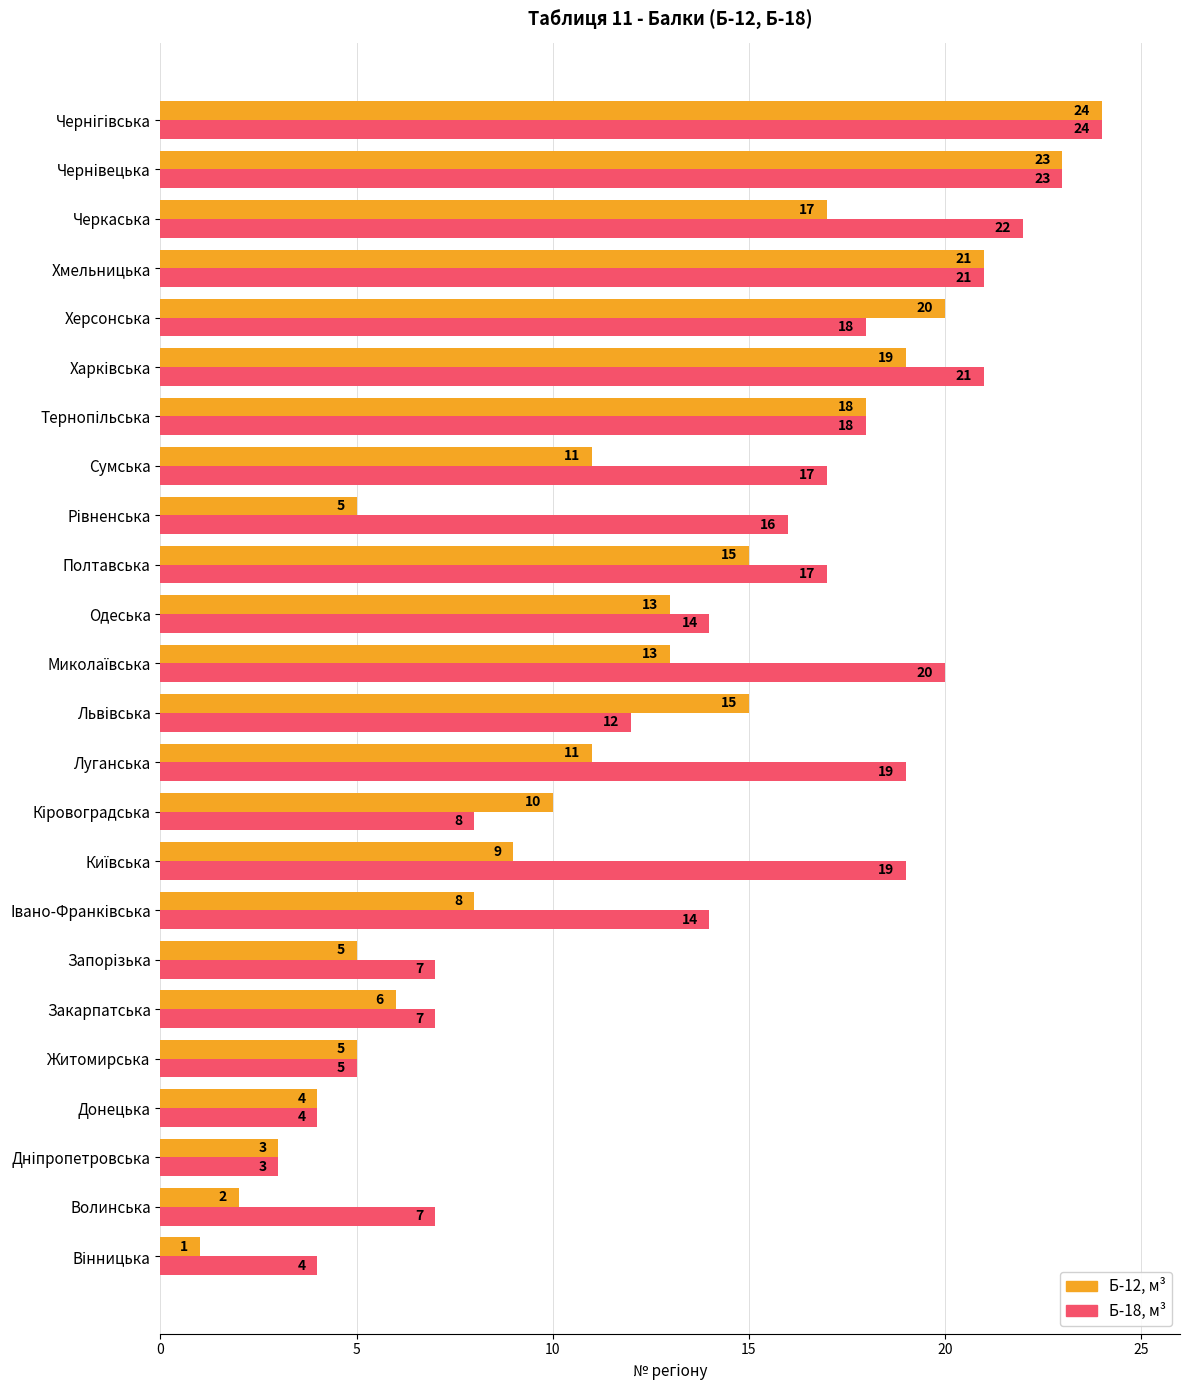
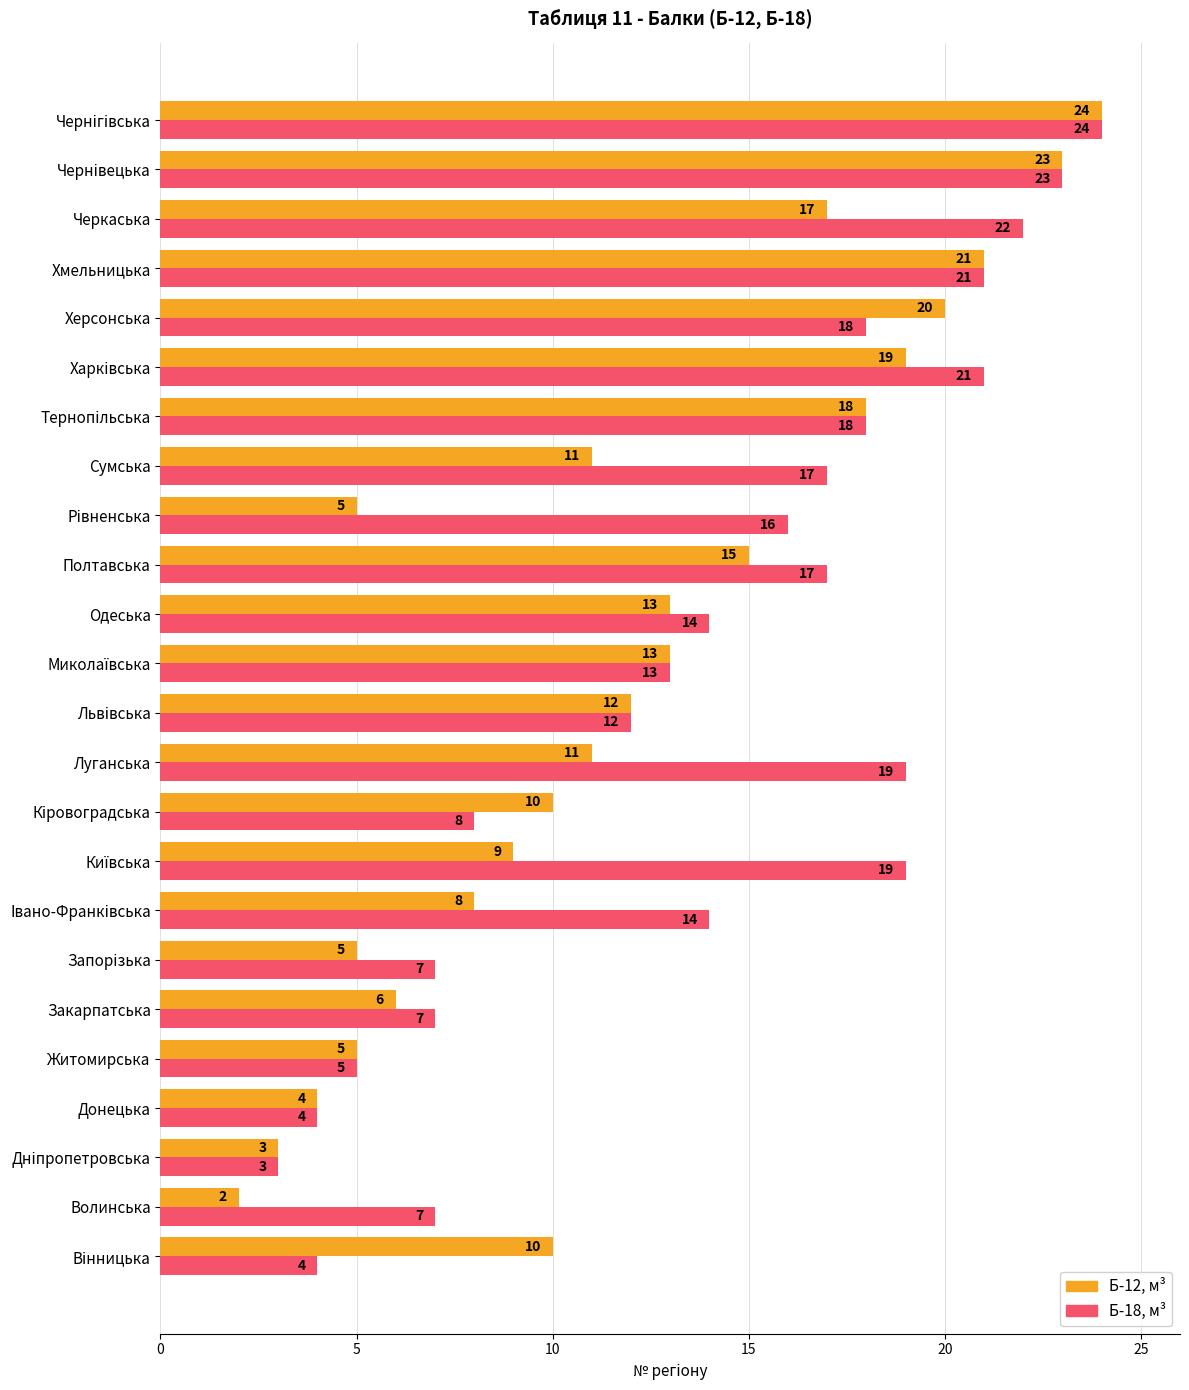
Б-18, м³, Миколаївська: 20 -> 13
Б-12, м³, Львівська: 15 -> 12
Б-12, м³, Вінницька: 1 -> 10
